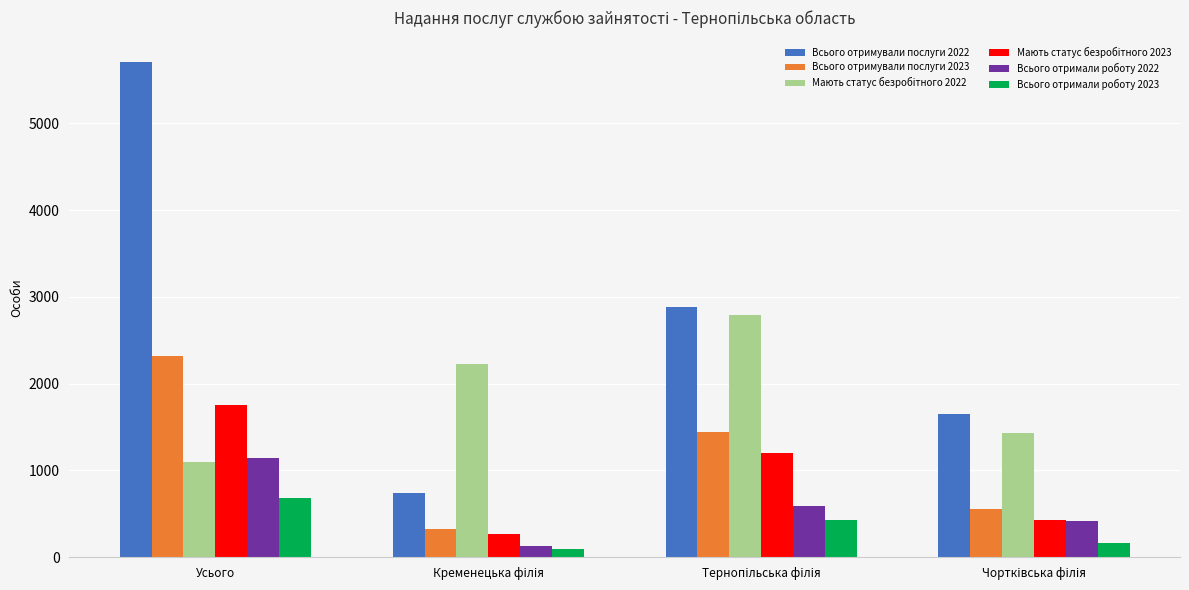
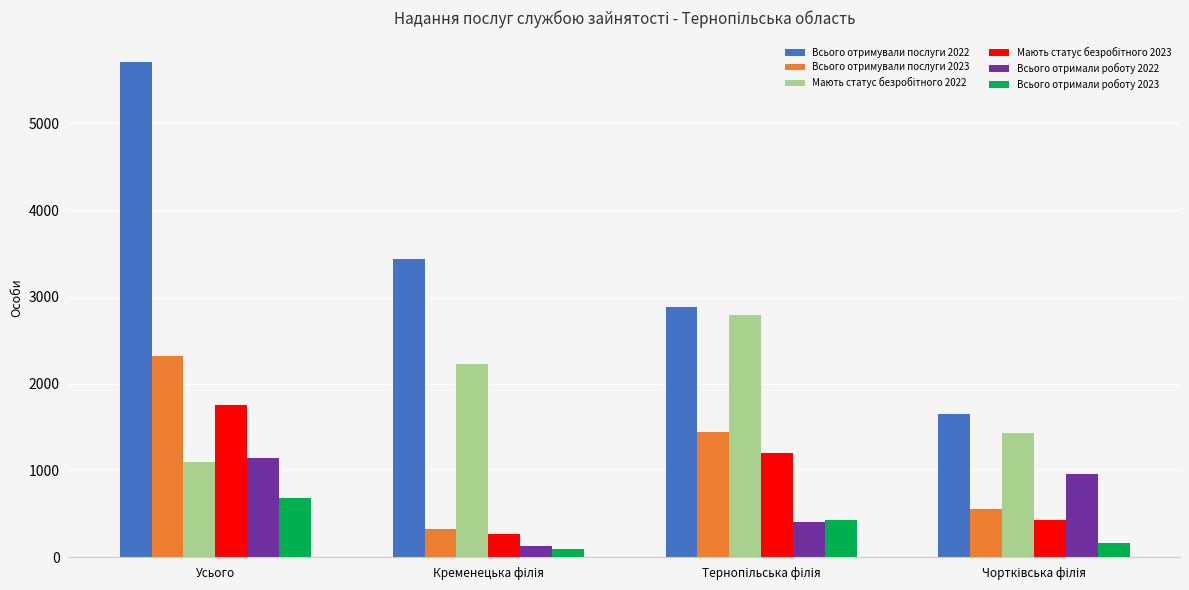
Всього отримували послуги 2022, Кременецька філія: 700 -> 3400
Всього отримали роботу 2022, Тернопільська філія: 600 -> 400
Всього отримали роботу 2022, Чортківська філія: 400 -> 1000
